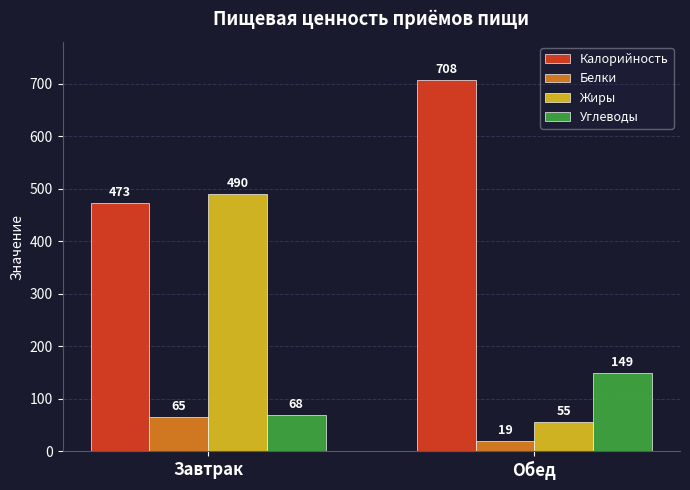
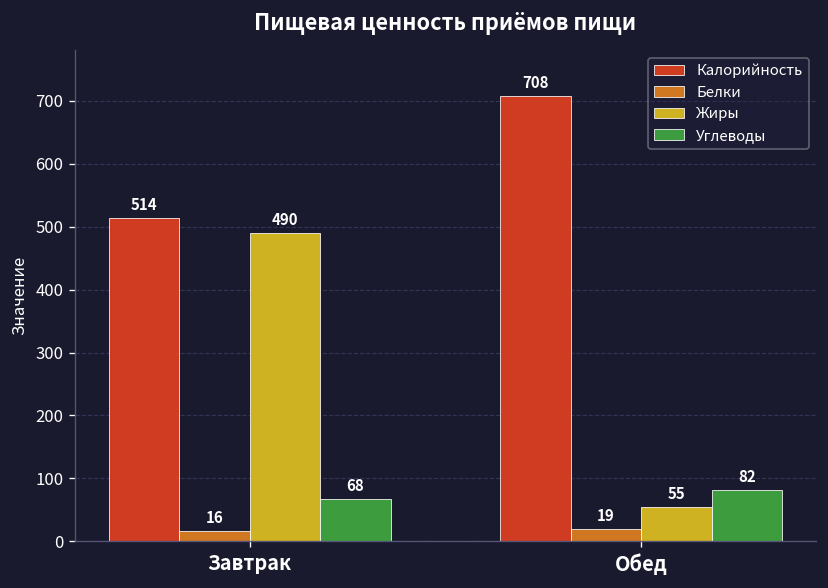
Калорийность, Завтрак: 473 -> 514
Белки, Завтрак: 65 -> 16
Углеводы, Обед: 149 -> 82
